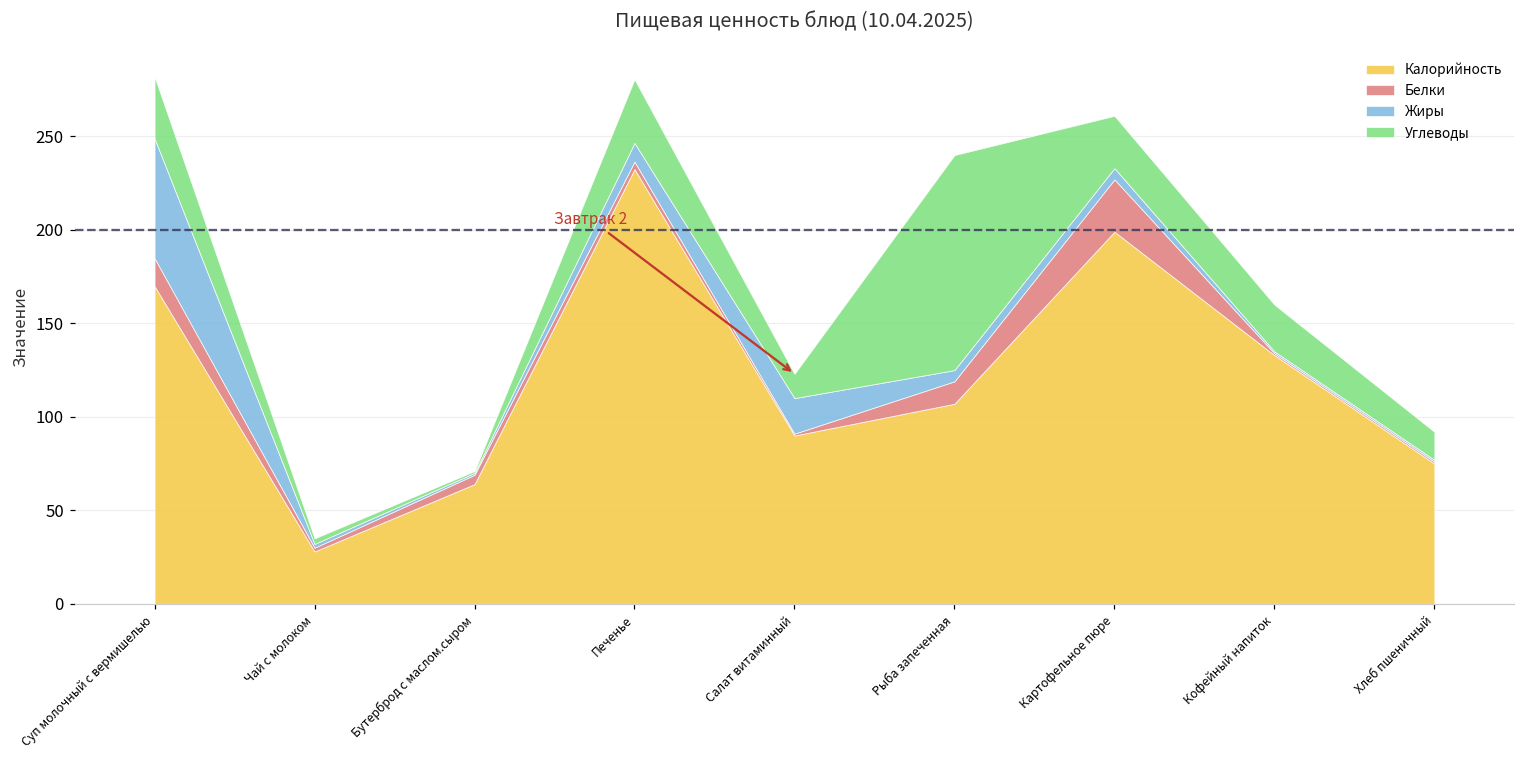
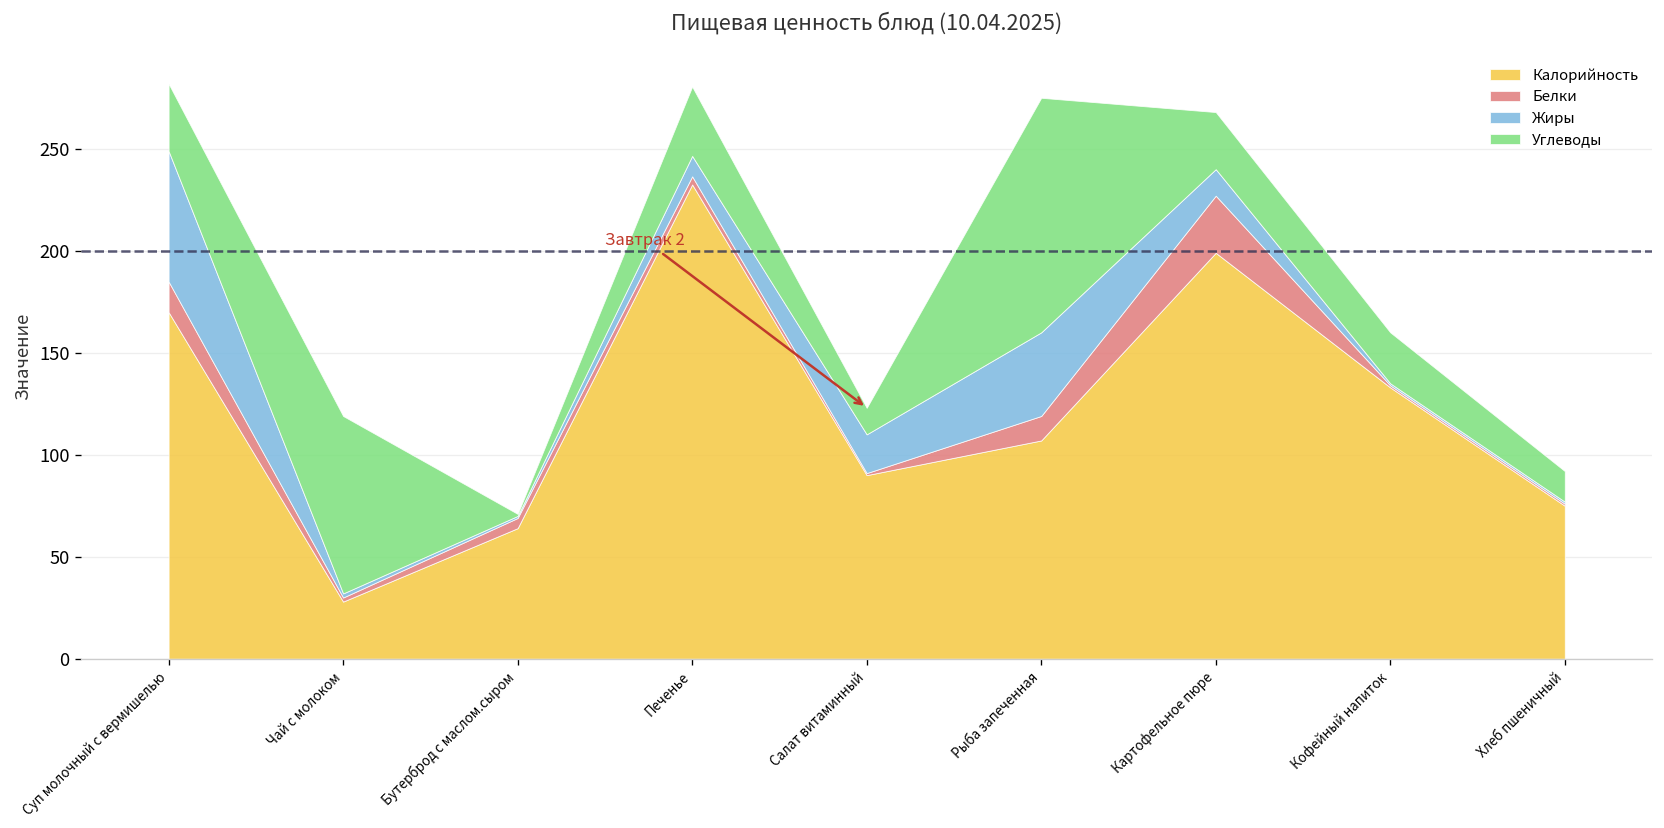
Углеводы, Чай с молоком: 3 -> 87
Жиры, Рыба запеченная: 6 -> 41
Жиры, Картофельное пюре: 6 -> 13
